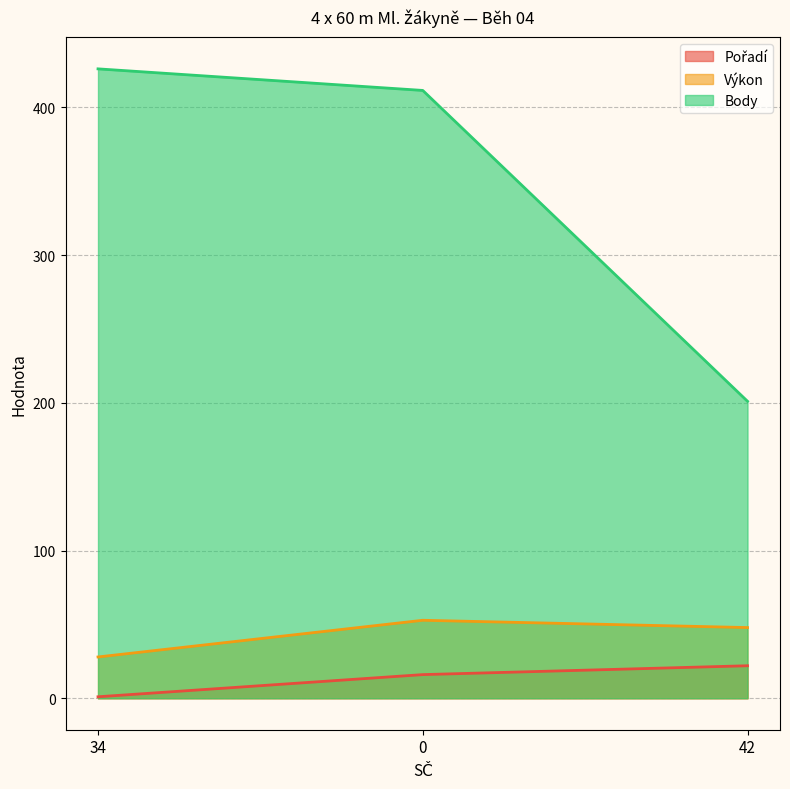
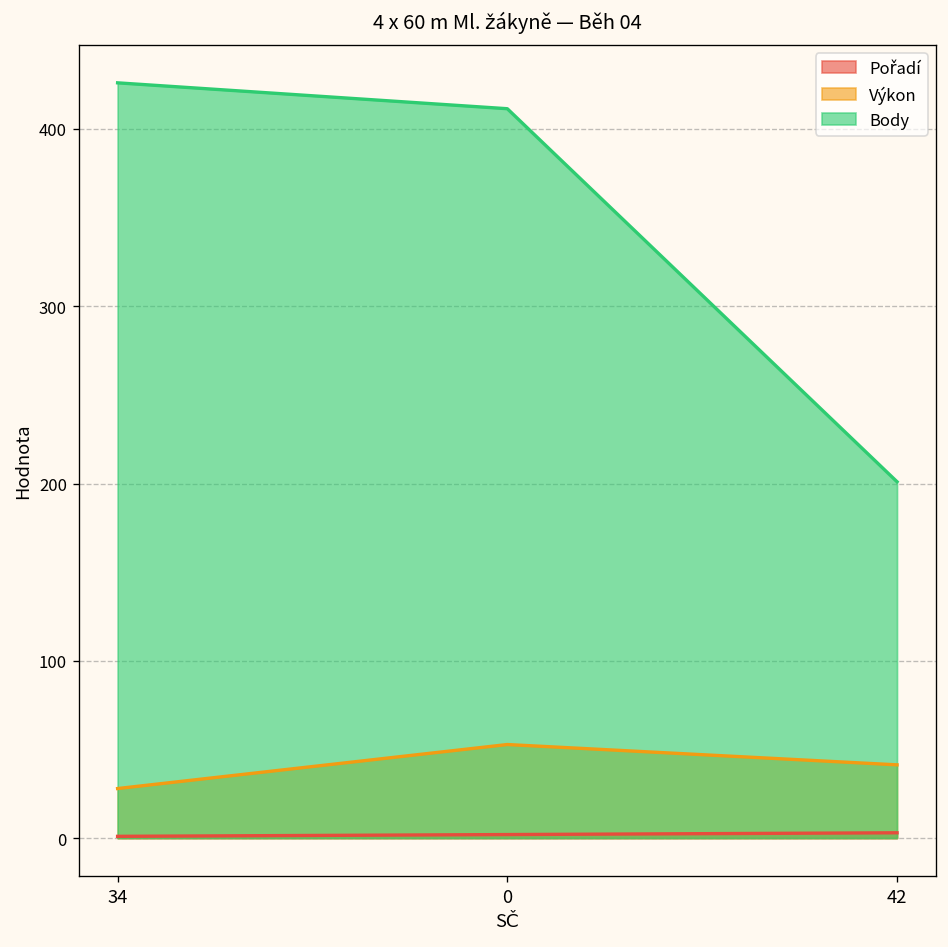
Pořadí, 0: 16 -> 2
Pořadí, 42: 22 -> 3
Výkon, 42: 48 -> 41
